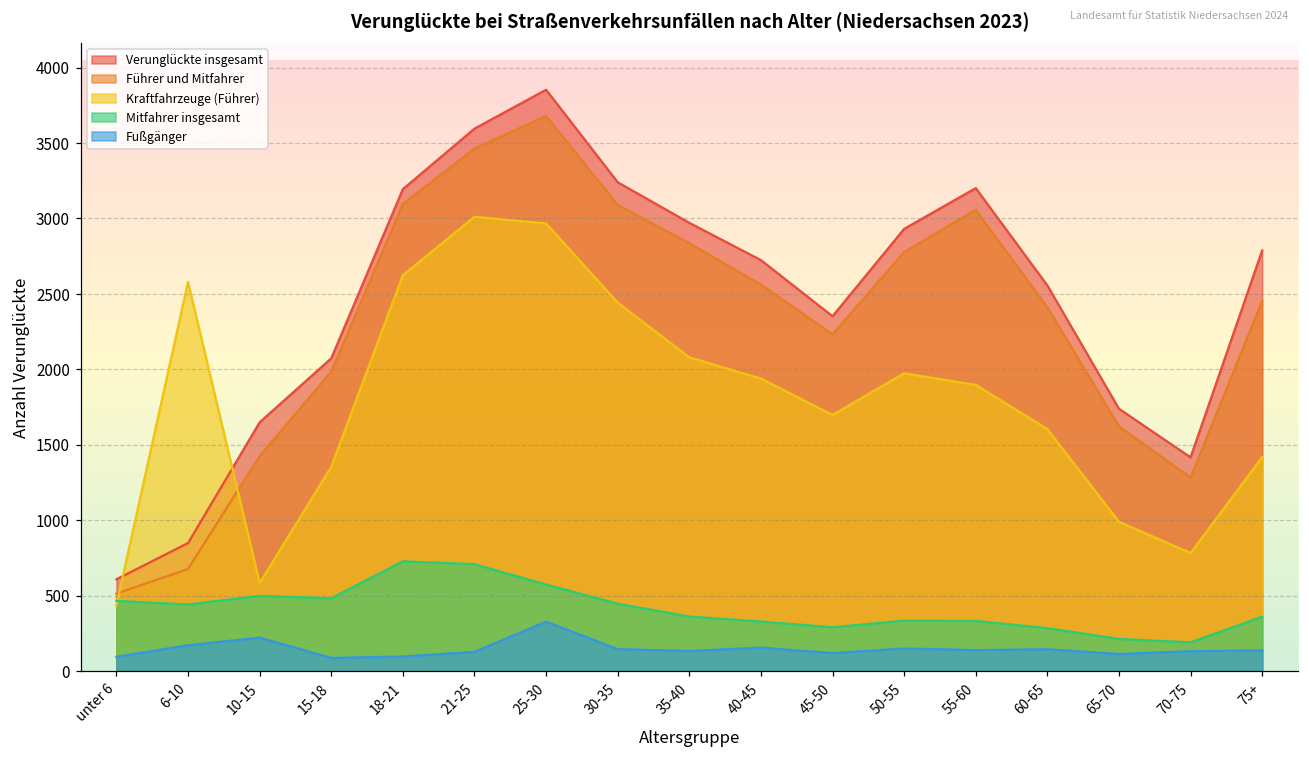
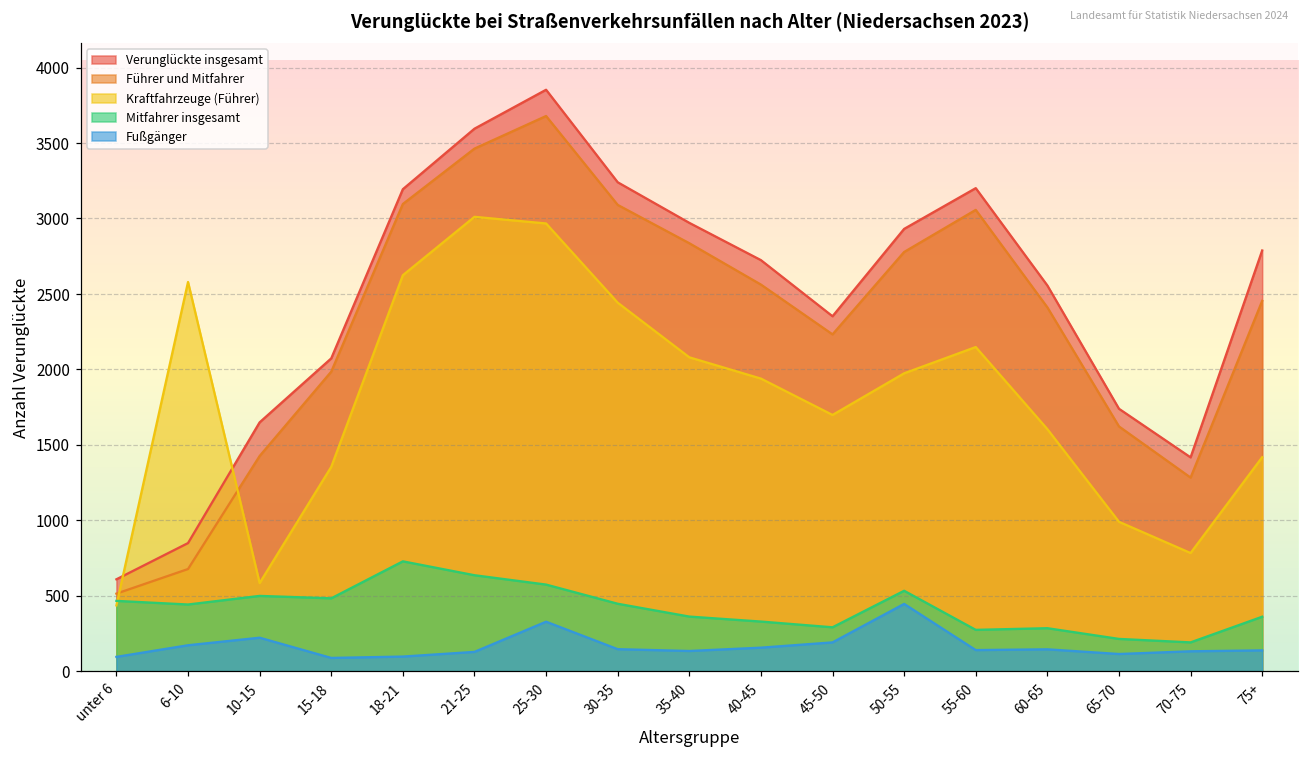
Mitfahrer insgesamt, 21-25: 710 -> 640
Fußgänger, 45-50: 120 -> 190
Mitfahrer insgesamt, 50-55: 340 -> 530
Fußgänger, 50-55: 150 -> 450
Kraftfahrzeuge (Führer), 55-60: 1900 -> 2150
Mitfahrer insgesamt, 55-60: 330 -> 270
